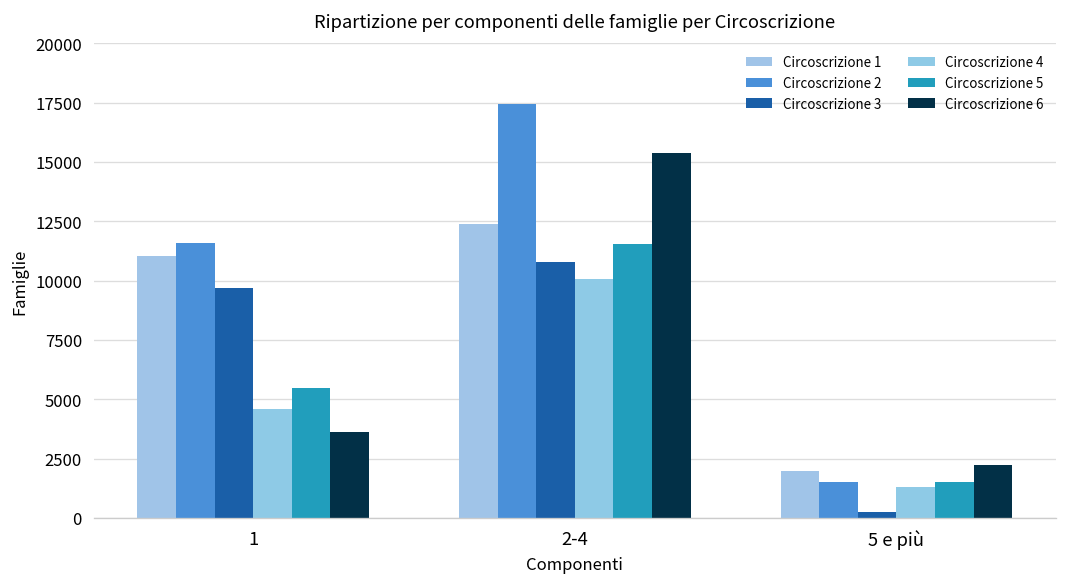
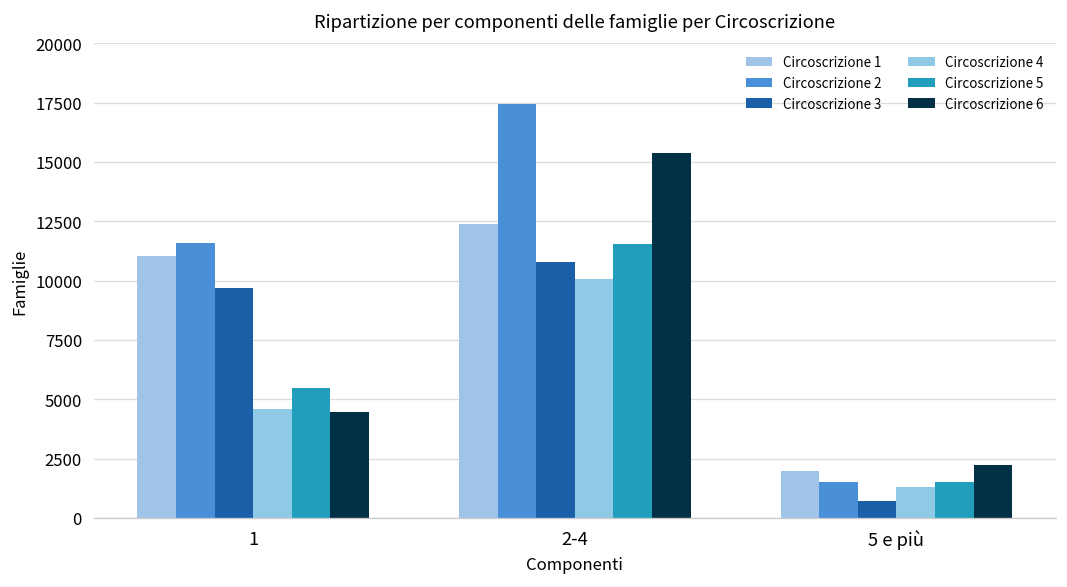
Circoscrizione 6, 1: 3600 -> 4500
Circoscrizione 3, 5 e più: 200 -> 700
